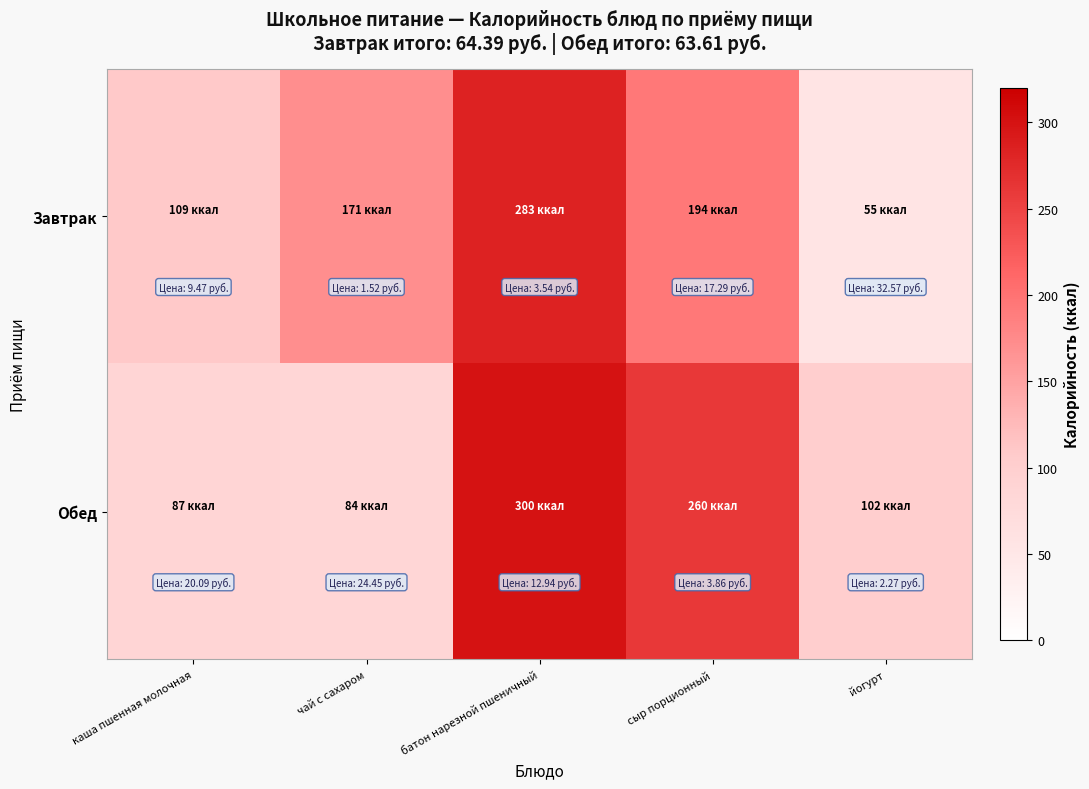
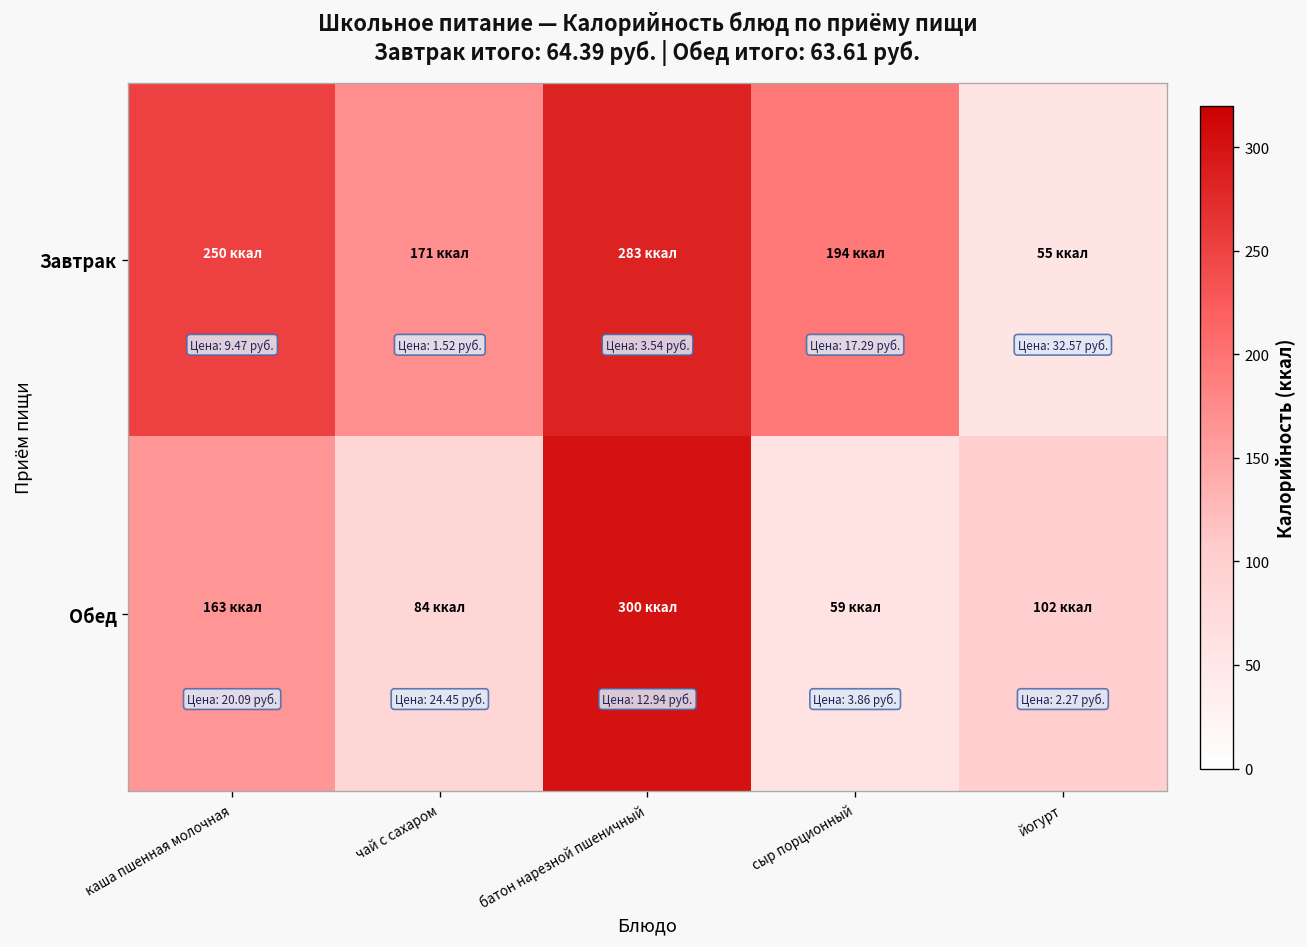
Завтрак, каша пшенная молочная: 109 -> 250
Обед, каша пшенная молочная: 87 -> 163
Обед, сыр порционный: 260 -> 59
